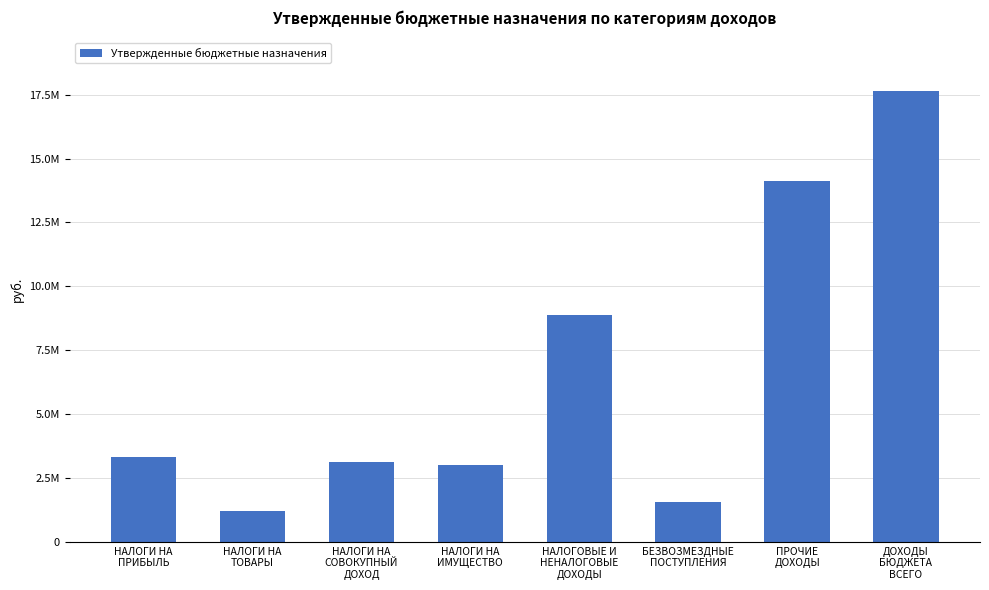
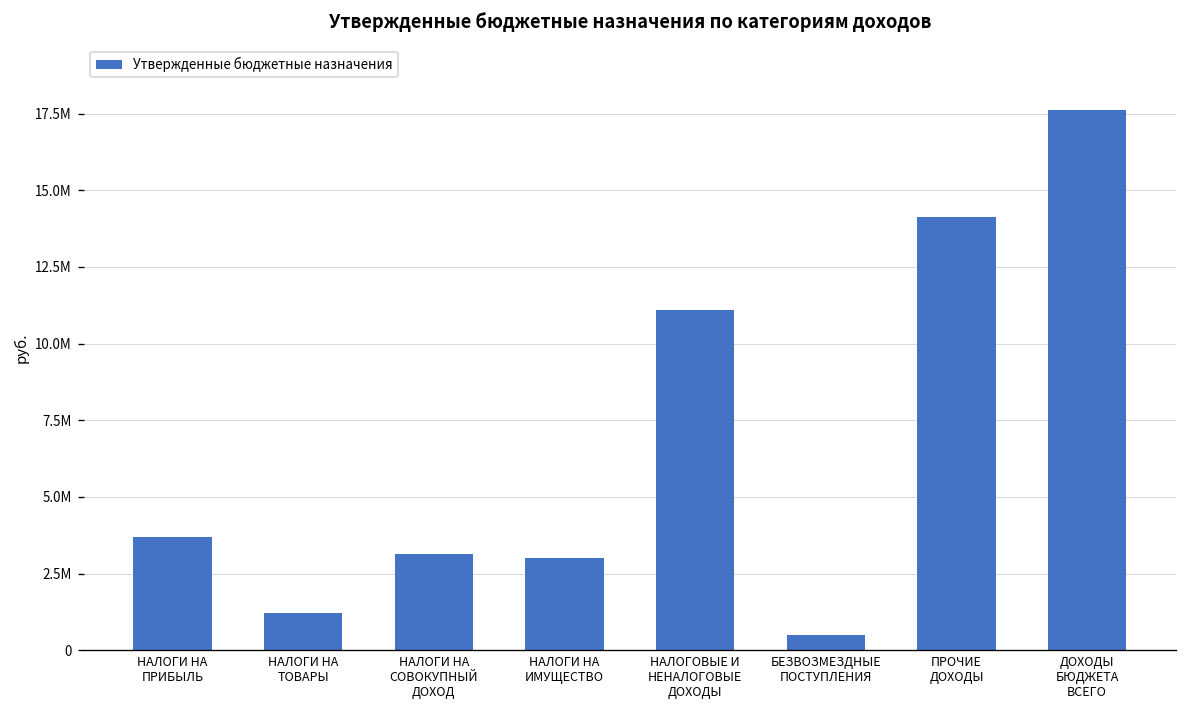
НАЛОГИ НА ПРИБЫЛЬ: 3300000 -> 3700000
НАЛОГОВЫЕ И НЕНАЛОГОВЫЕ ДОХОДЫ: 8900000 -> 11100000
БЕЗВОЗМЕЗДНЫЕ ПОСТУПЛЕНИЯ: 1600000 -> 500000
